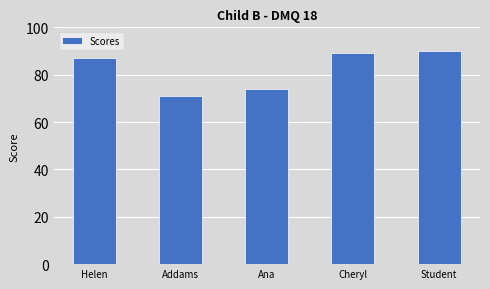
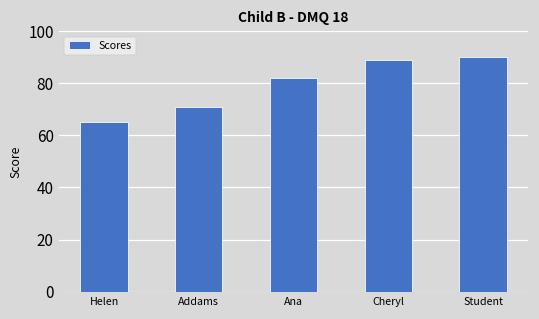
Helen: 87 -> 65
Ana: 74 -> 82
